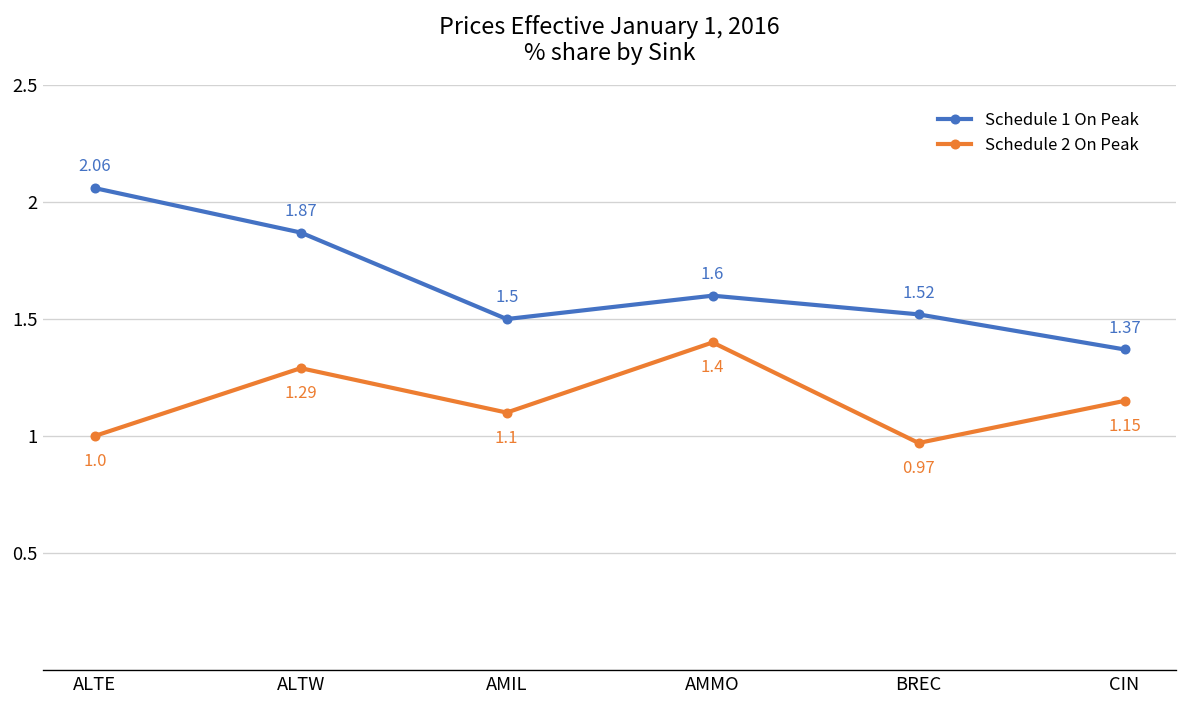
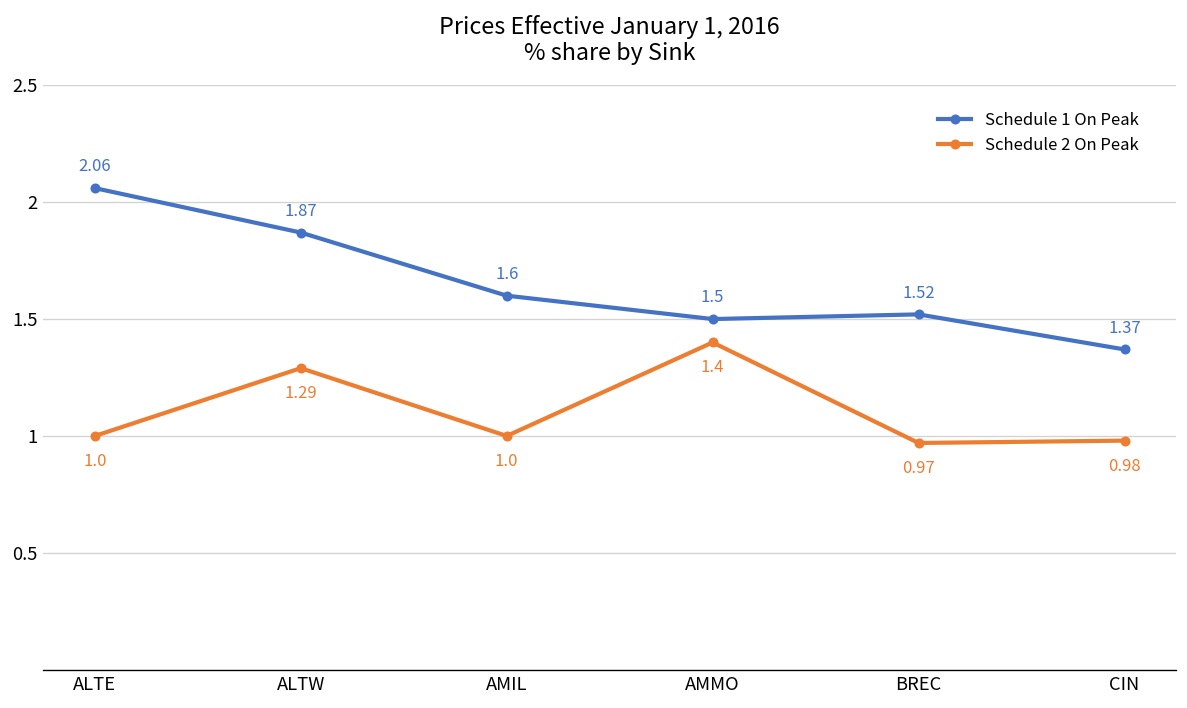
Schedule 1 On Peak, AMIL: 1.5 -> 1.6
Schedule 2 On Peak, AMIL: 1.1 -> 1.0
Schedule 1 On Peak, AMMO: 1.6 -> 1.5
Schedule 2 On Peak, CIN: 1.15 -> 0.98
